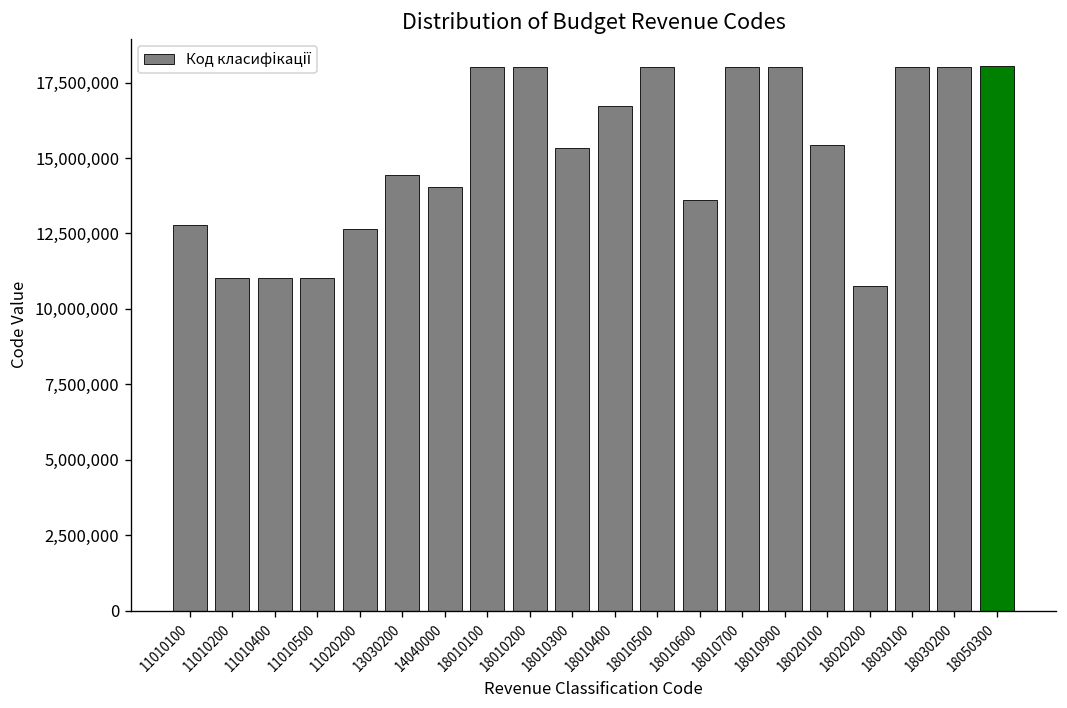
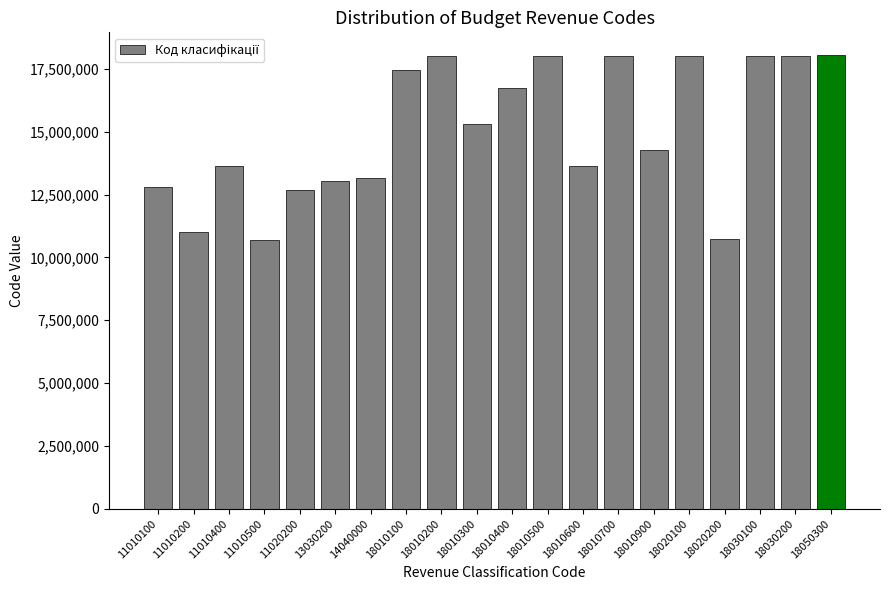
11010400: 11,000,000 -> 13,700,000
11010500: 11,000,000 -> 10,700,000
13030200: 14,500,000 -> 13,000,000
14040000: 14,000,000 -> 13,200,000
18010100: 18,000,000 -> 17,500,000
18010900: 18,000,000 -> 14,300,000
18020100: 15,400,000 -> 18,000,000
